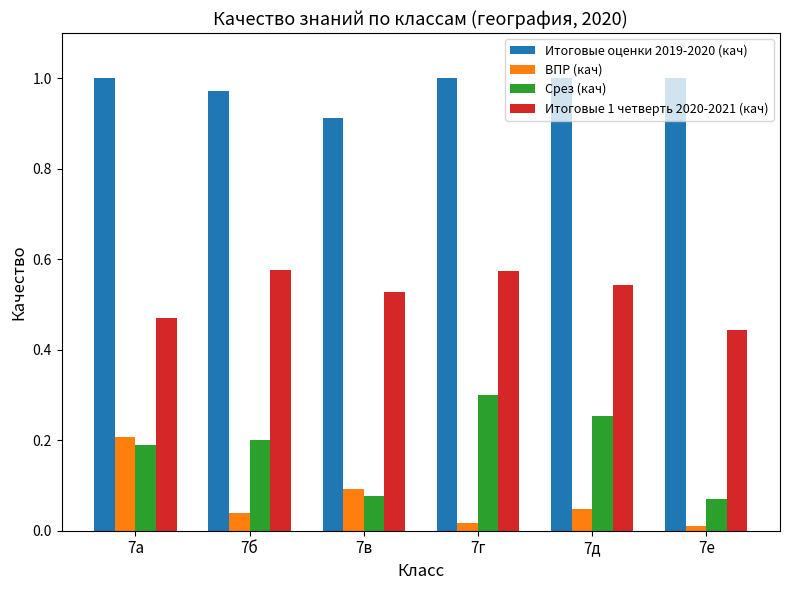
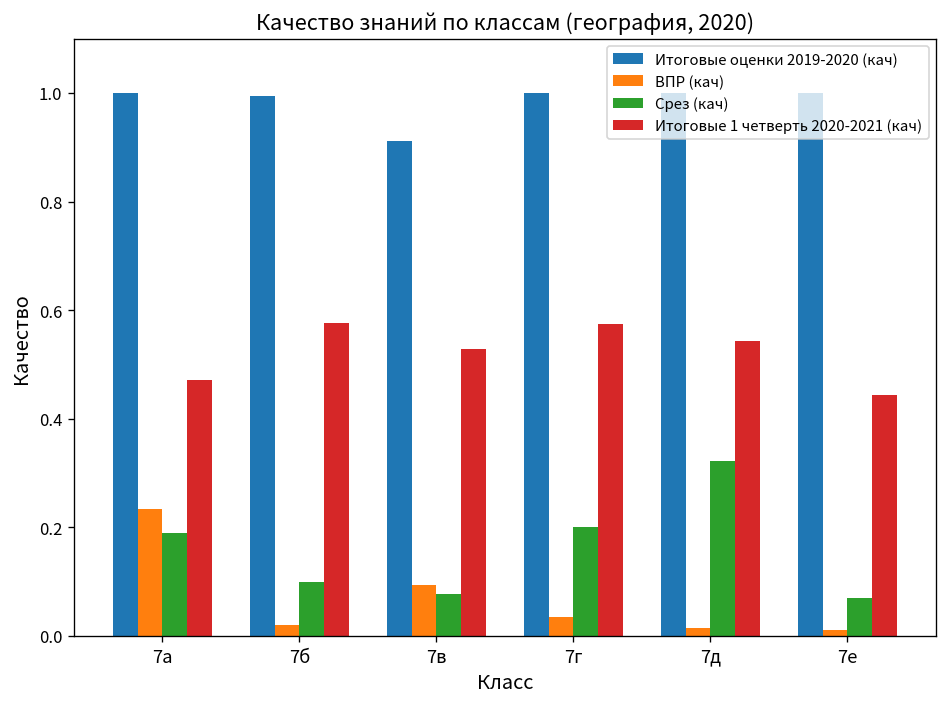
ВПР (кач), 7а: 0.21 -> 0.23
Итоговые оценки 2019-2020 (кач), 7б: 0.97 -> 0.99
ВПР (кач), 7б: 0.04 -> 0.02
Срез (кач), 7б: 0.2 -> 0.1
ВПР (кач), 7г: 0.02 -> 0.03
Срез (кач), 7г: 0.3 -> 0.2
ВПР (кач), 7д: 0.05 -> 0.01
Срез (кач), 7д: 0.25 -> 0.32
